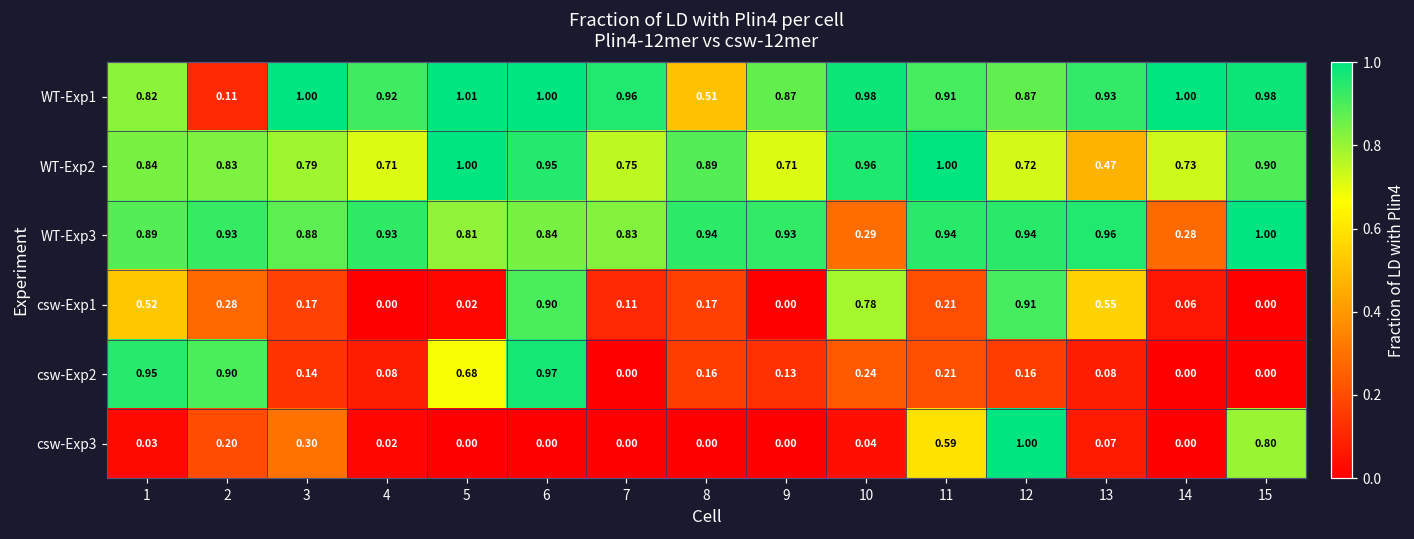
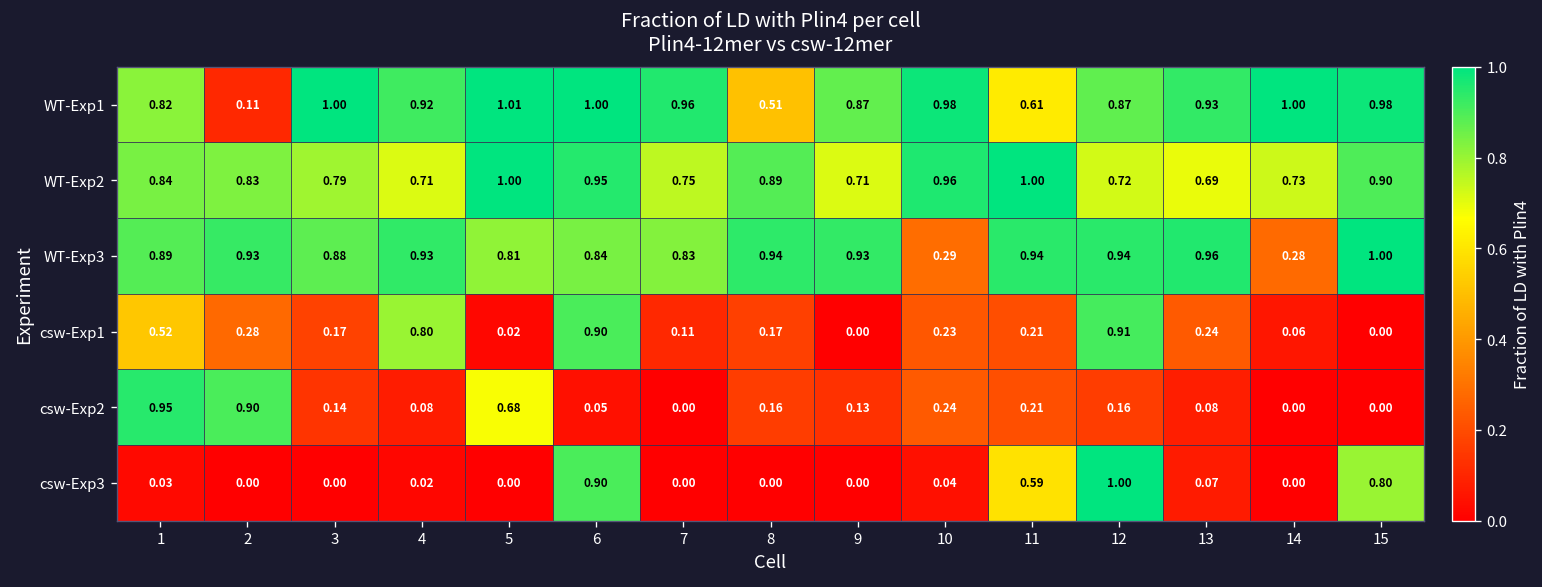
WT-Exp1, 11: 0.91 -> 0.61
WT-Exp2, 13: 0.47 -> 0.69
csw-Exp1, 4: 0.00 -> 0.80
csw-Exp1, 10: 0.78 -> 0.23
csw-Exp1, 13: 0.55 -> 0.24
csw-Exp2, 6: 0.97 -> 0.05
csw-Exp3, 2: 0.20 -> 0.00
csw-Exp3, 3: 0.30 -> 0.00
csw-Exp3, 6: 0.00 -> 0.90
